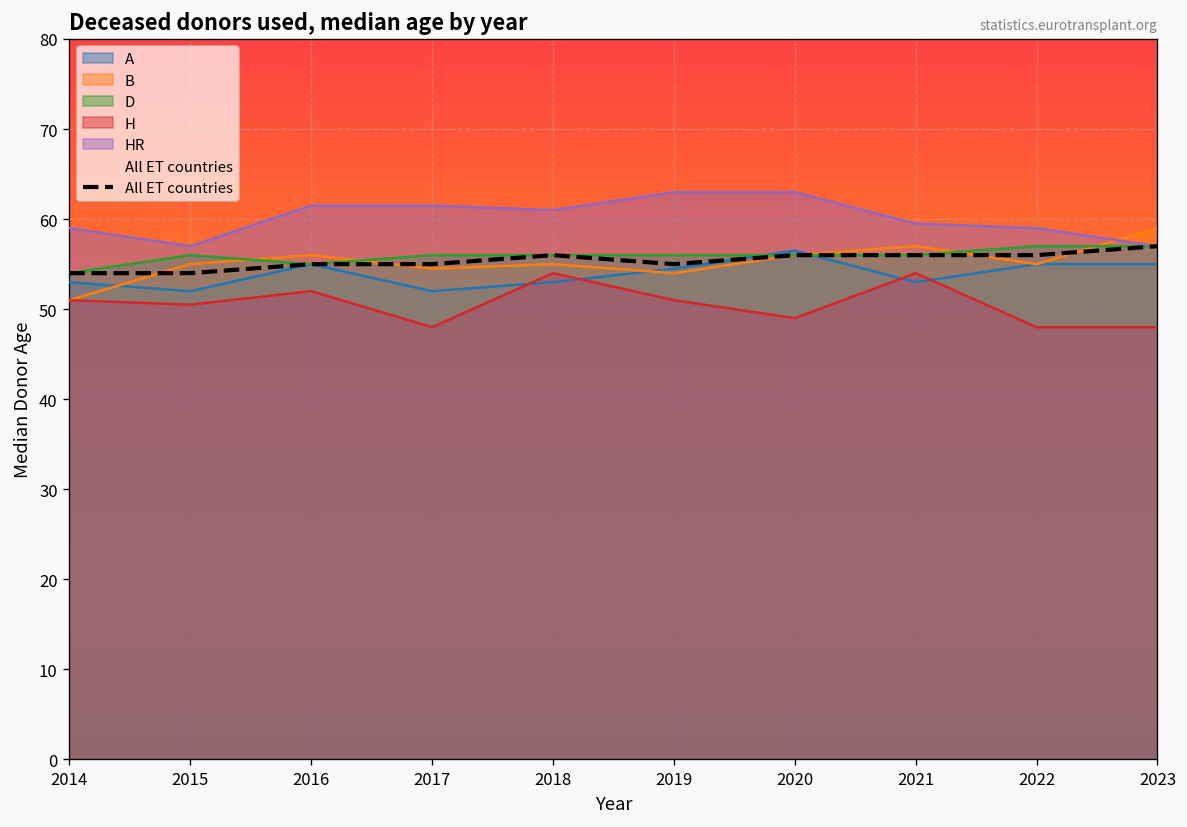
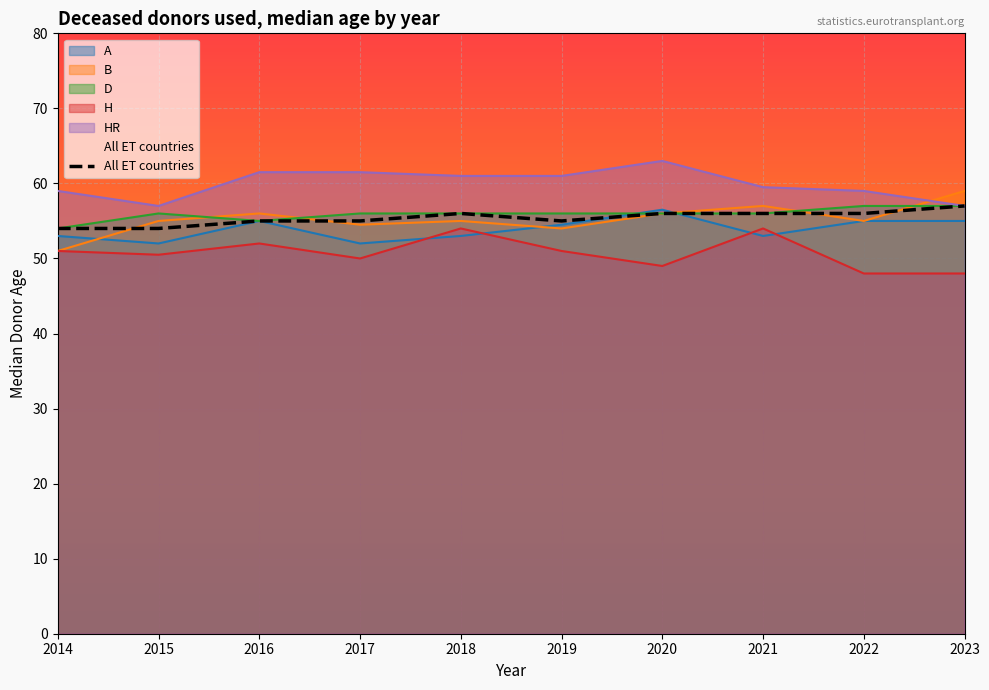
H, 2017: 48 -> 50
HR, 2019: 63 -> 61
